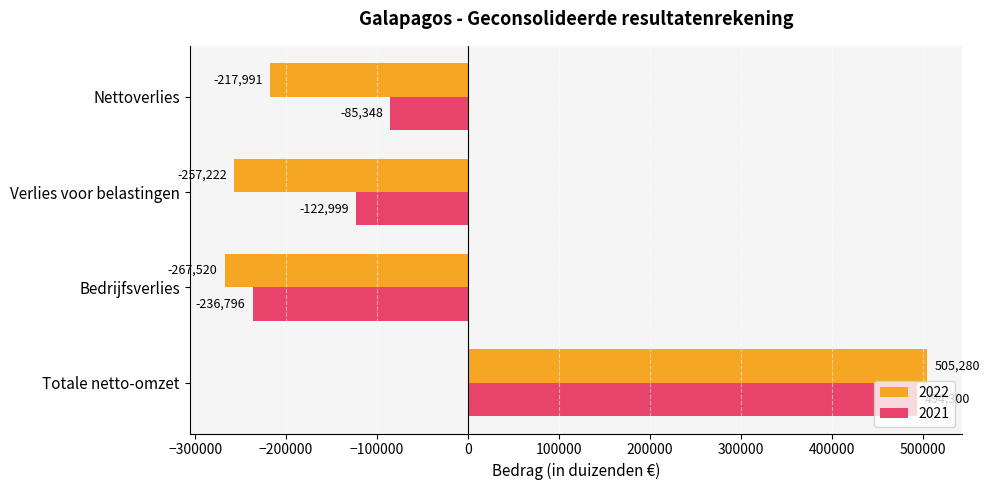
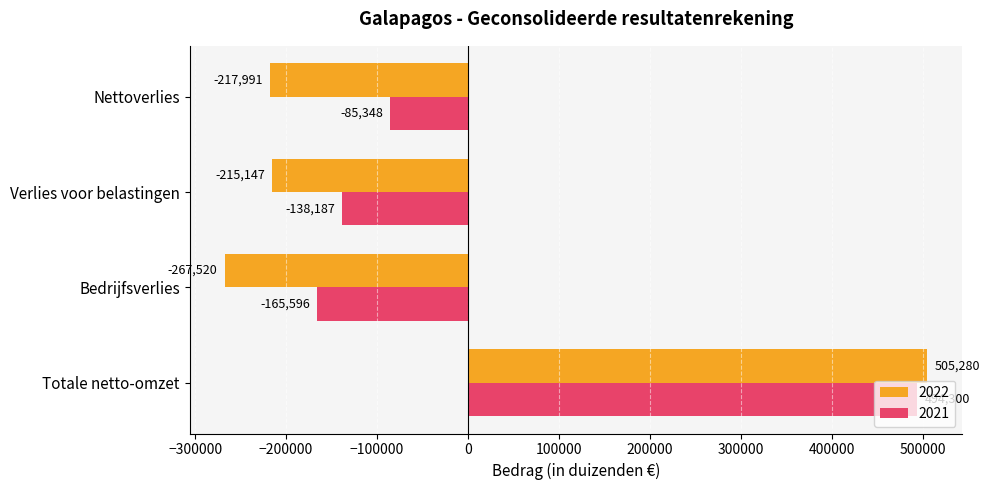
2022, Verlies voor belastingen: -257,222 -> -215,147
2021, Verlies voor belastingen: -122,999 -> -138,187
2021, Bedrijfsverlies: -236,796 -> -165,596
